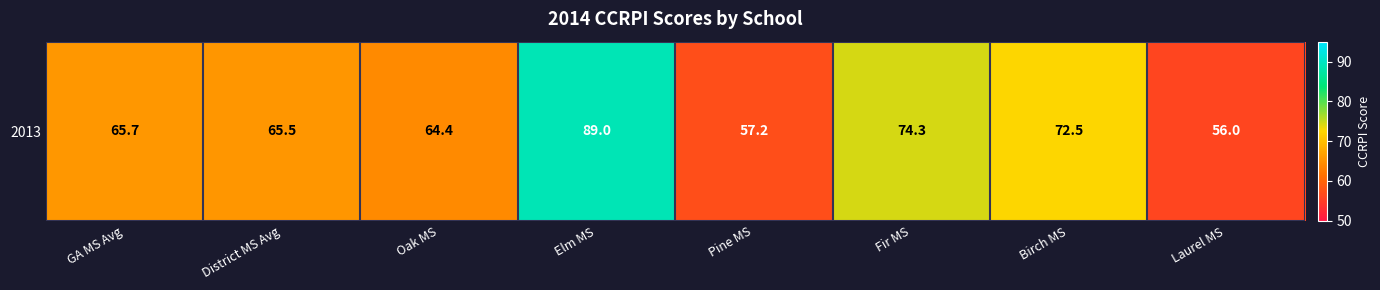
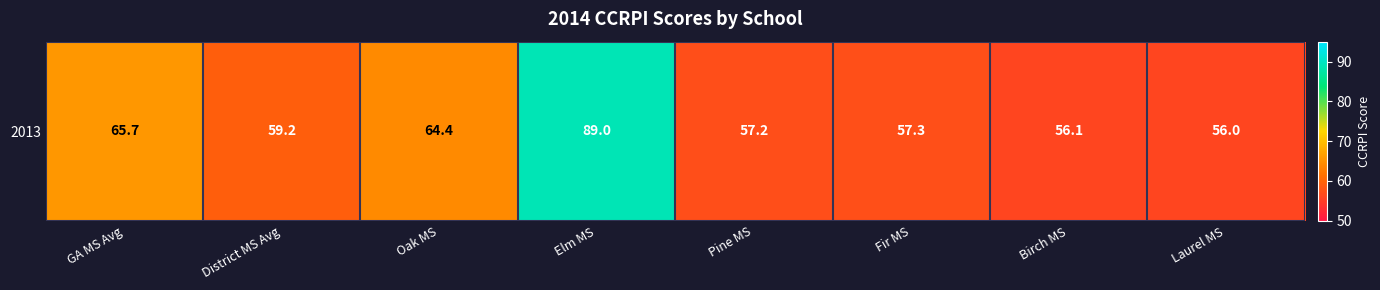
2013, District MS Avg: 65.5 -> 59.2
2013, Fir MS: 74.3 -> 57.3
2013, Birch MS: 72.5 -> 56.1
